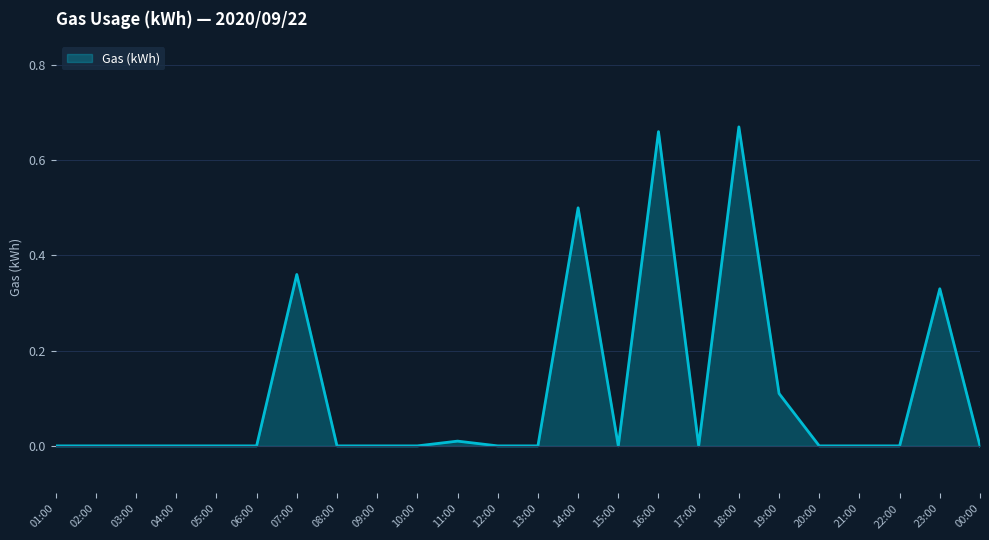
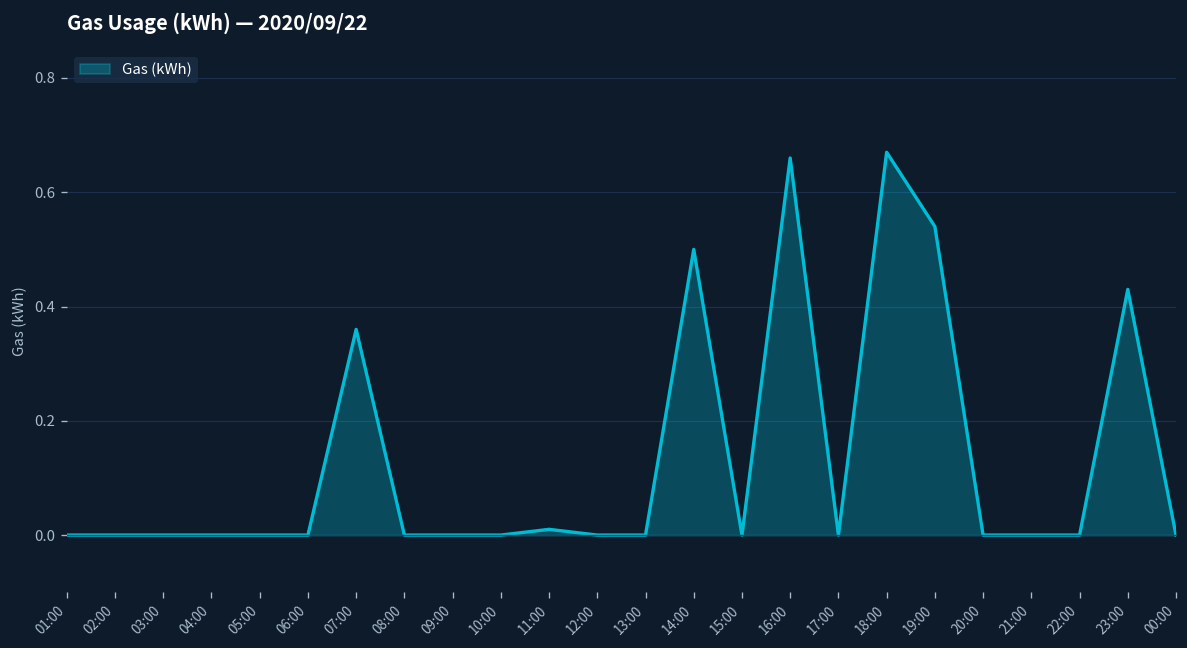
19:00: 0.11 -> 0.54
23:00: 0.33 -> 0.43
